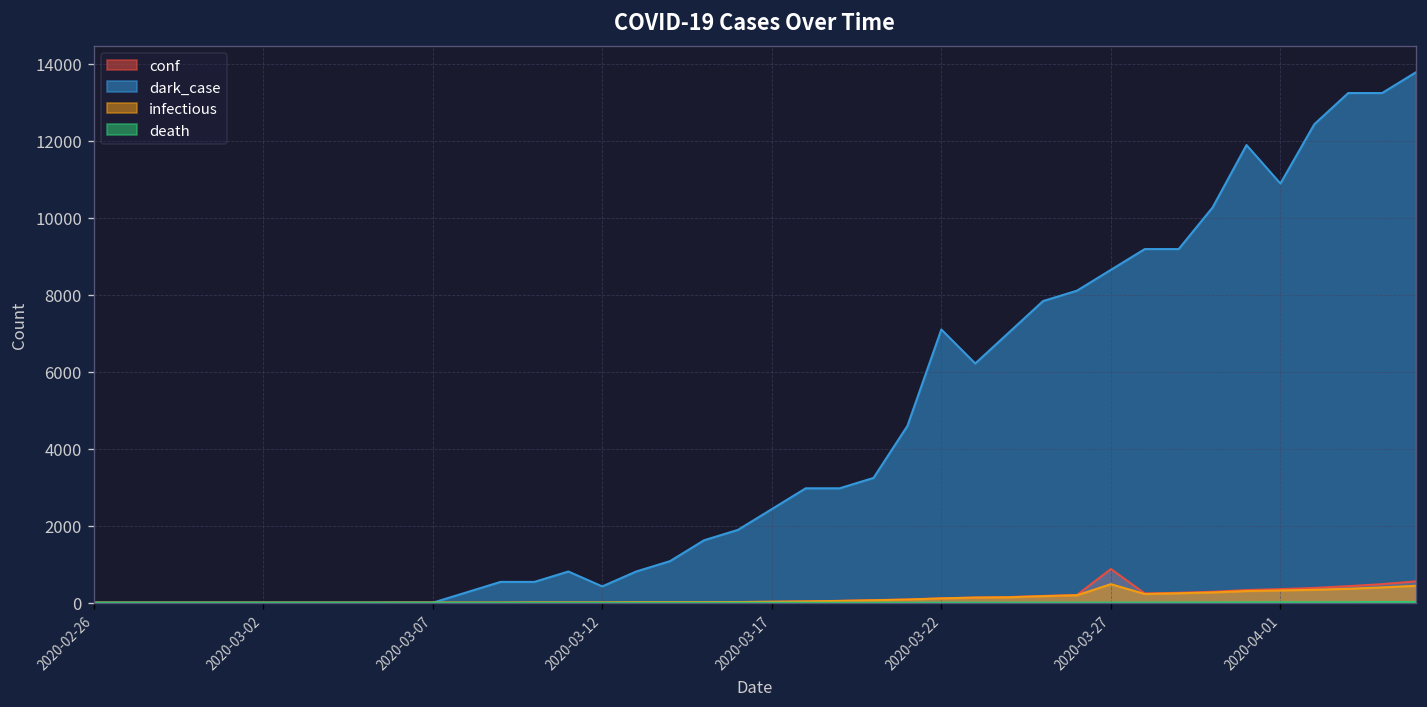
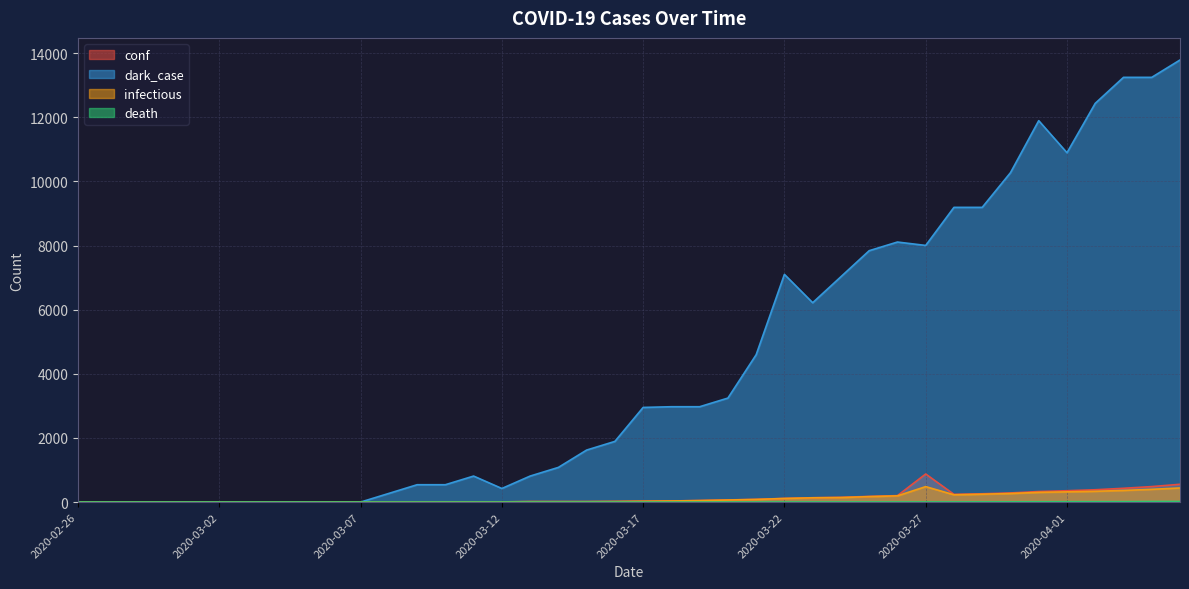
dark_case, 2020-03-17: 2400 -> 3000
dark_case, 2020-03-27: 8600 -> 8000
